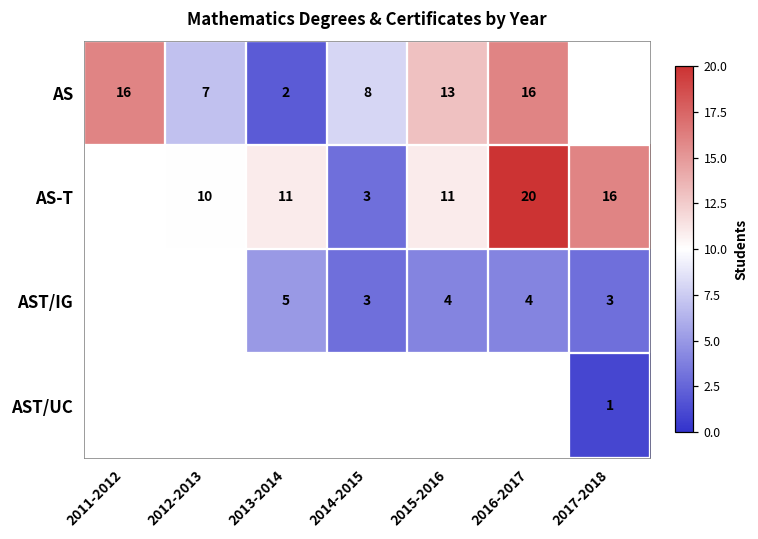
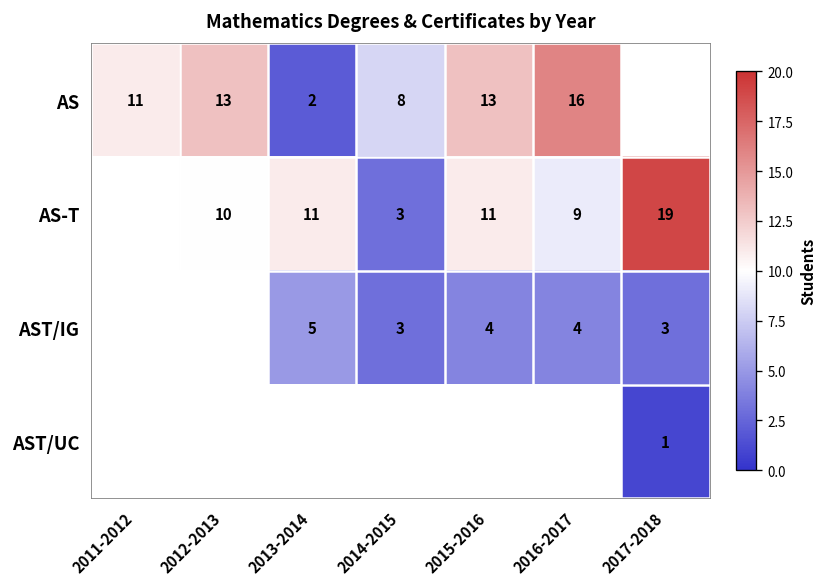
AS, 2011-2012: 16 -> 11
AS, 2012-2013: 7 -> 13
AS-T, 2016-2017: 20 -> 9
AS-T, 2017-2018: 16 -> 19
